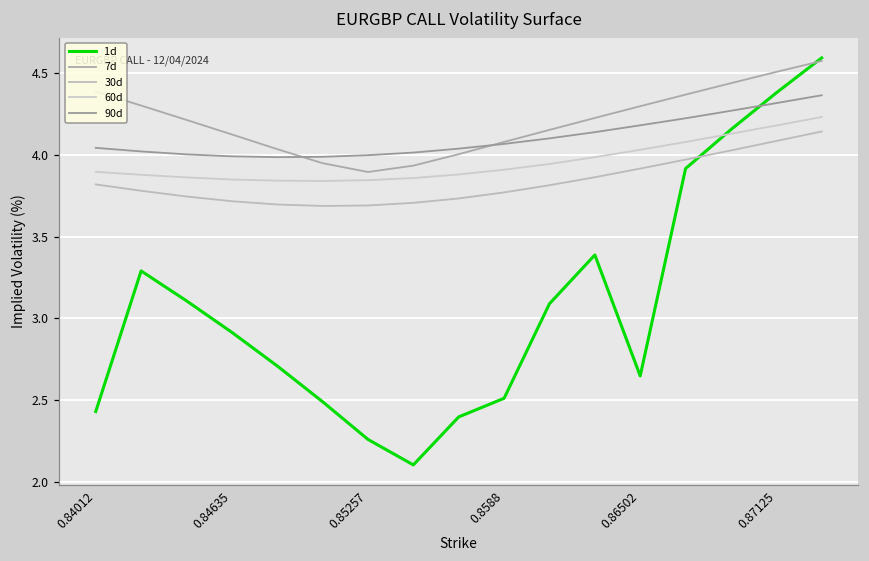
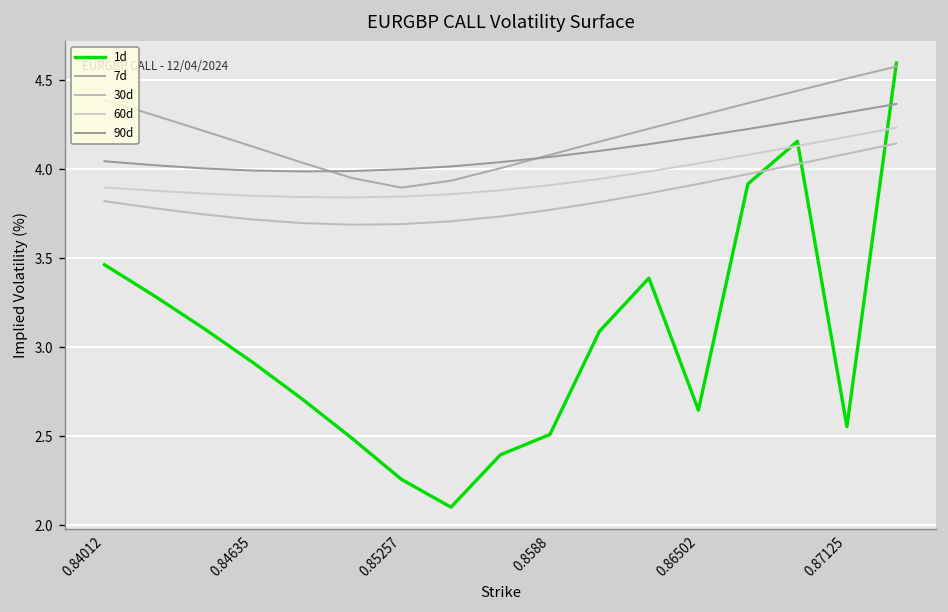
1d, 0.84012: 2.43 -> 3.46
1d, 0.87125: 4.38 -> 2.55
